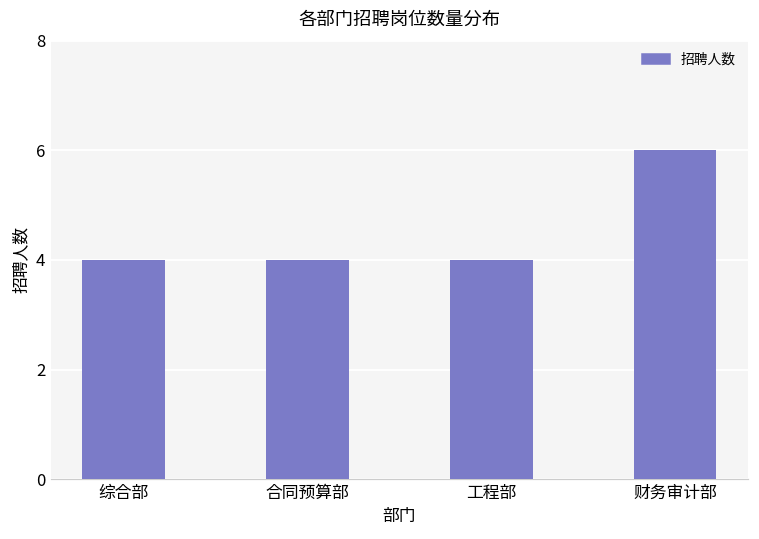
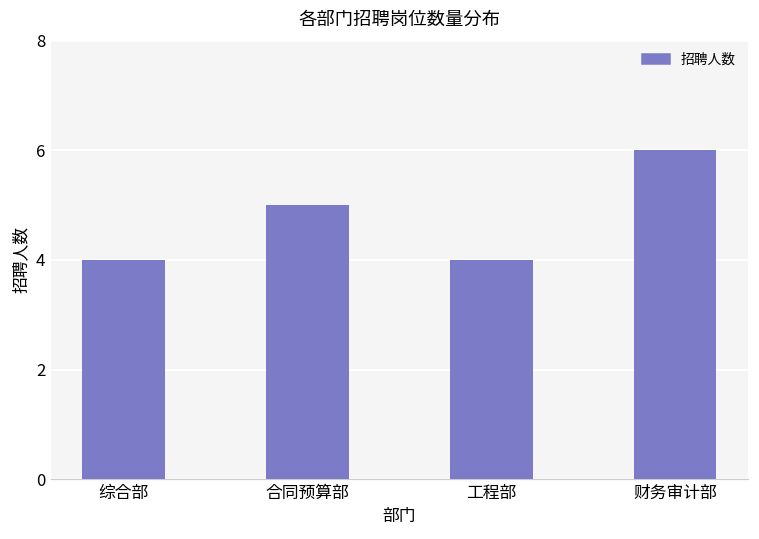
合同预算部: 4 -> 5
